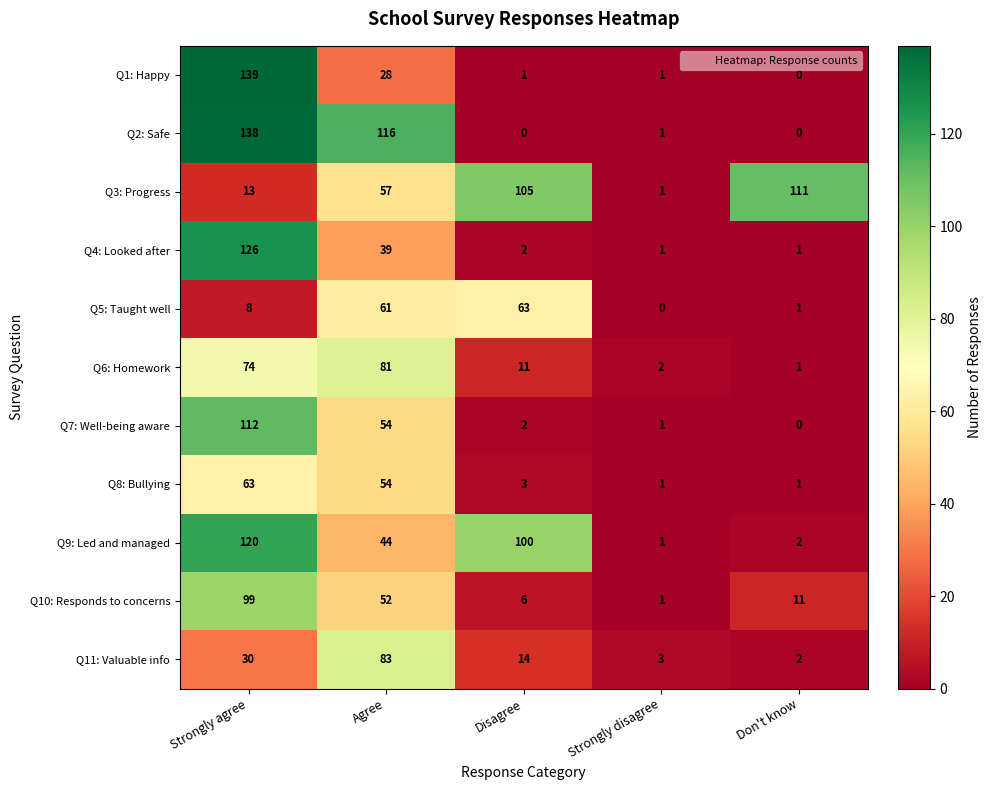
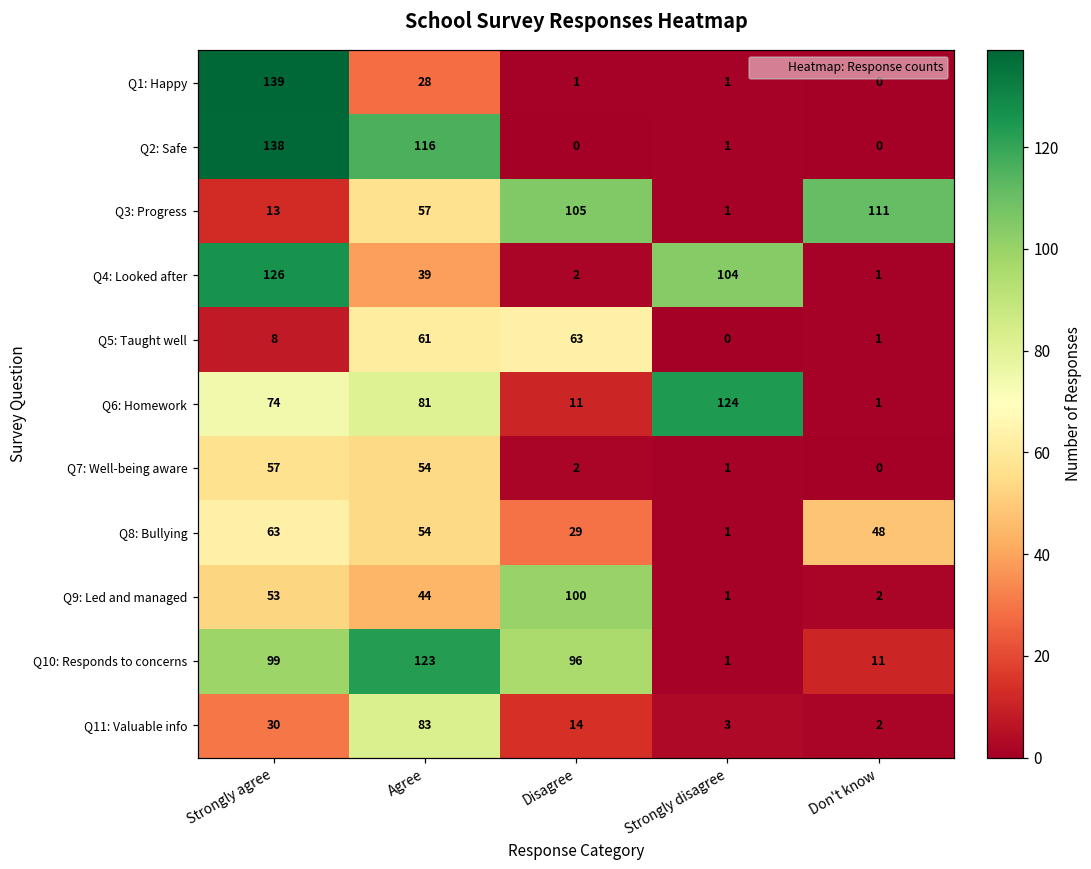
Q4: Looked after, Strongly disagree: 1 -> 104
Q6: Homework, Strongly disagree: 2 -> 124
Q7: Well-being aware, Strongly agree: 112 -> 57
Q8: Bullying, Disagree: 3 -> 29
Q8: Bullying, Don't know: 1 -> 48
Q9: Led and managed, Strongly agree: 120 -> 53
Q10: Responds to concerns, Agree: 52 -> 123
Q10: Responds to concerns, Disagree: 6 -> 96
